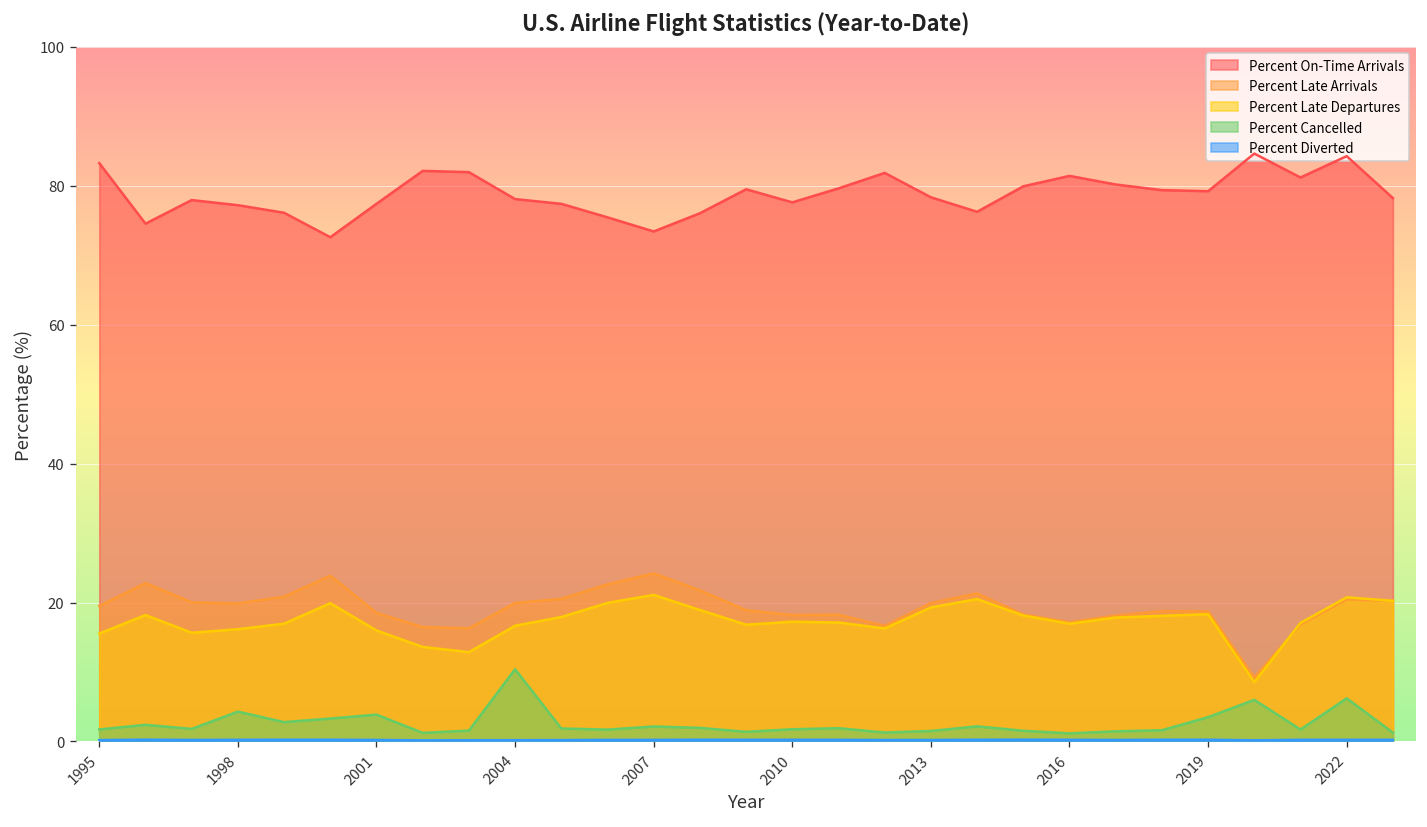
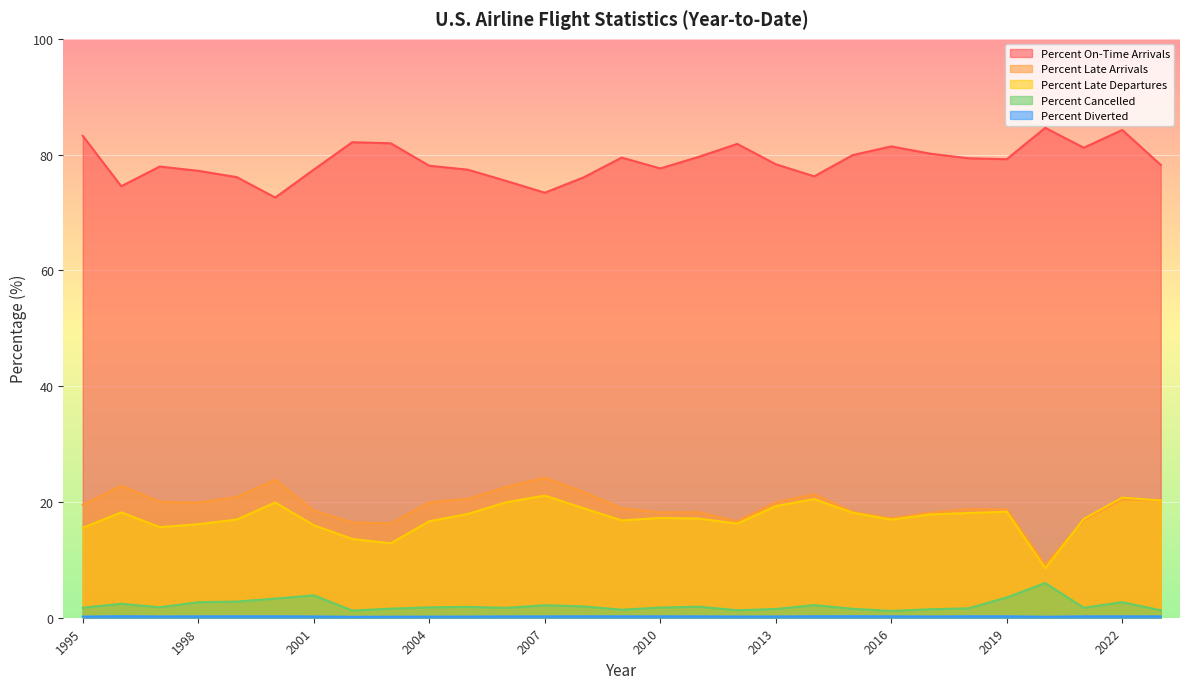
Percent Cancelled, 1998: 4 -> 3
Percent Cancelled, 2004: 10 -> 2
Percent Cancelled, 2022: 6 -> 3
